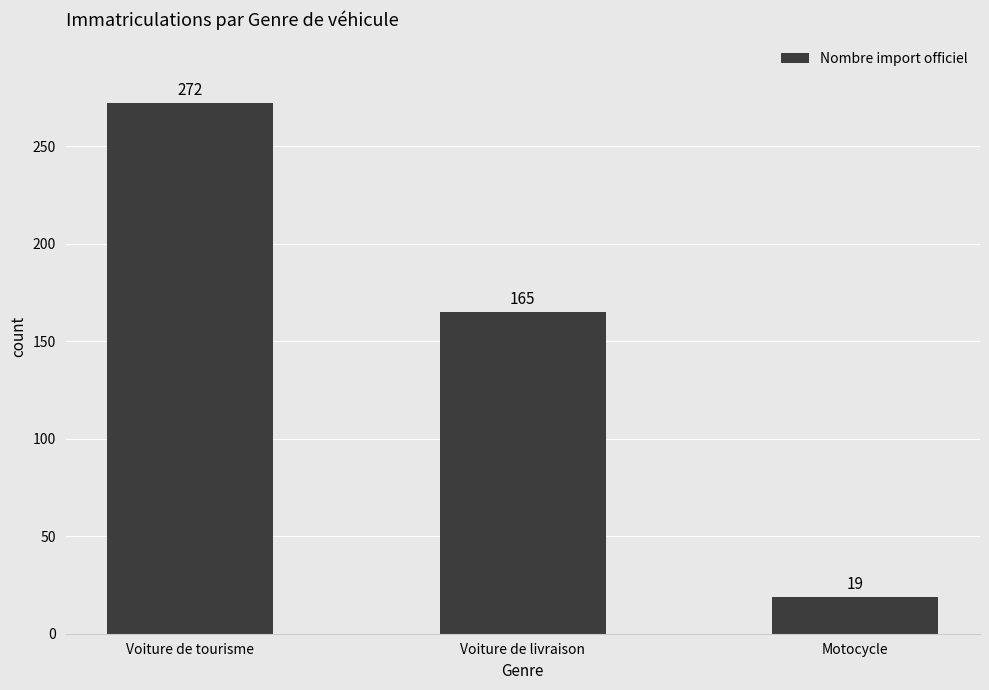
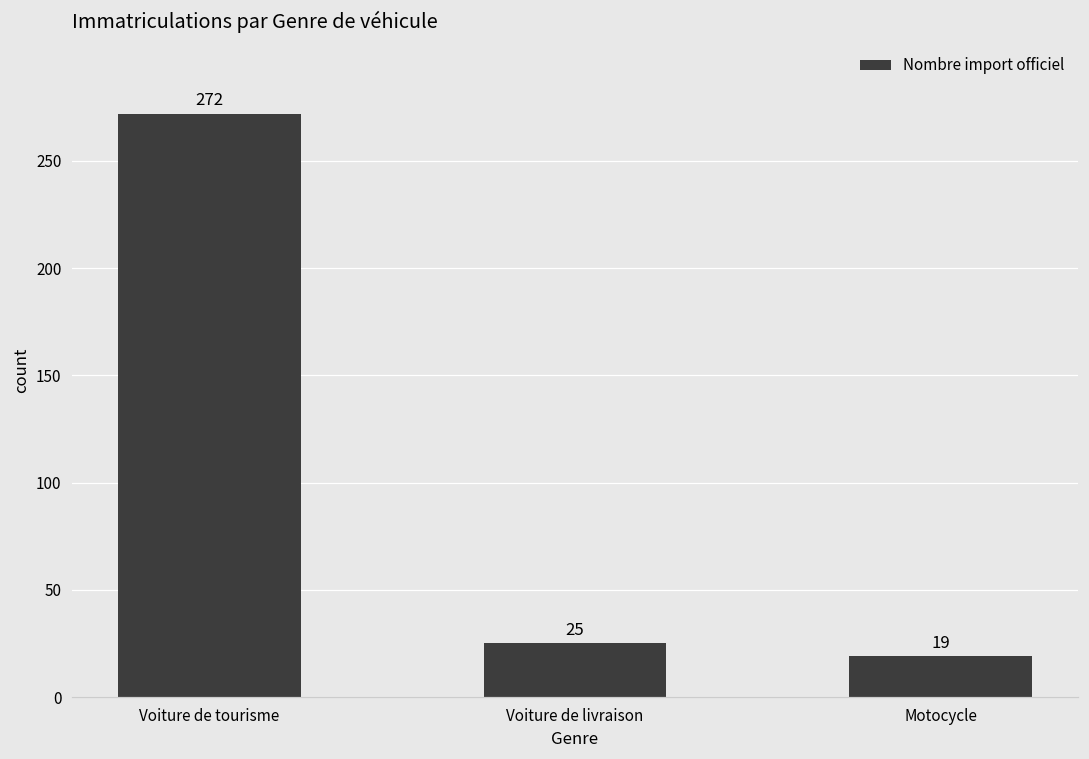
Voiture de livraison: 165 -> 25
